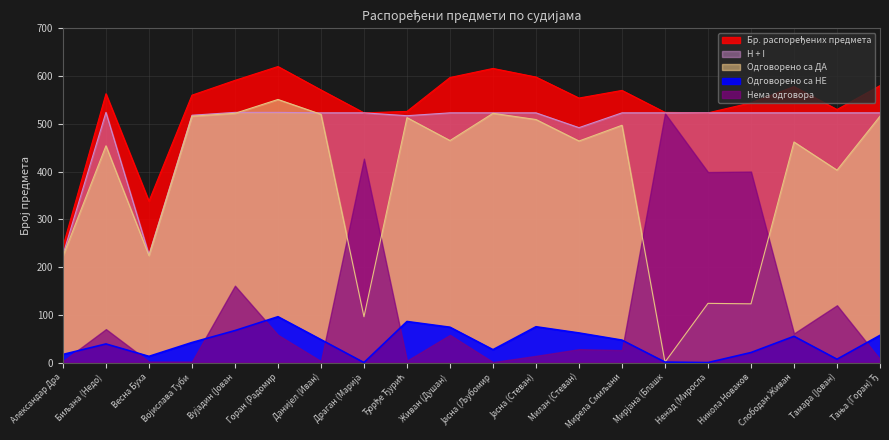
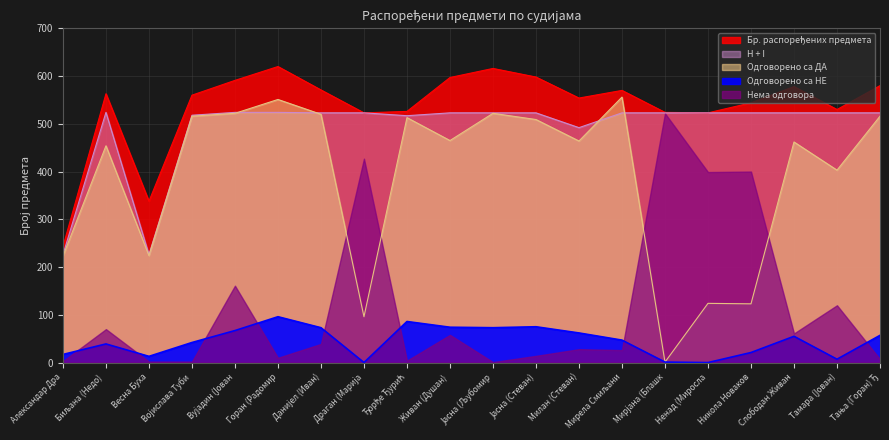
Нема одговора, Горан (Радомир: 60 -> 10
Одговорено са НЕ, Данијел (Иван): 50 -> 70
Нема одговора, Данијел (Иван): 0 -> 40
Одговорено са НЕ, Јасна (Љубомир: 30 -> 70
Одговорено са ДА, Мирела Смиљани: 500 -> 560
